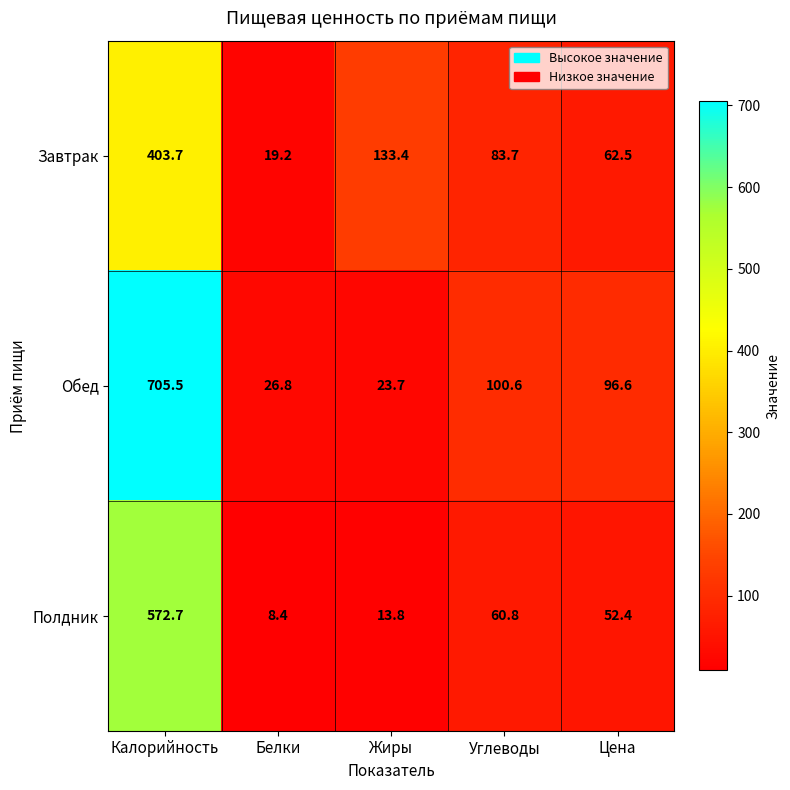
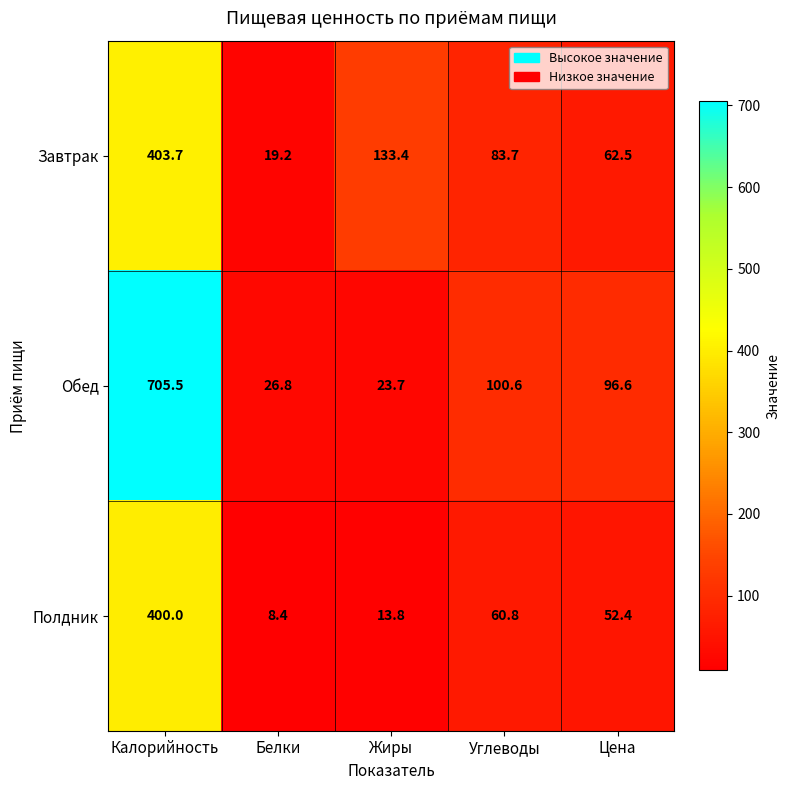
Полдник, Калорийность: 572.7 -> 400.0
